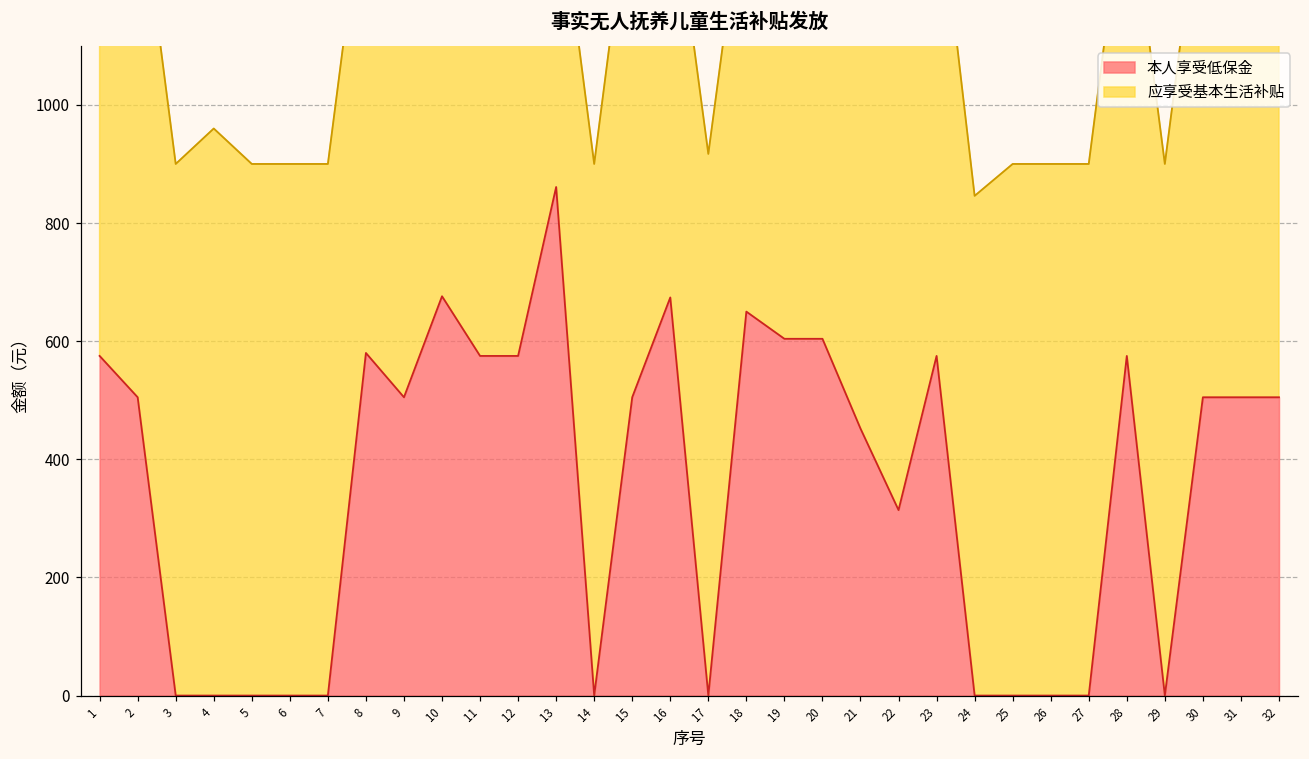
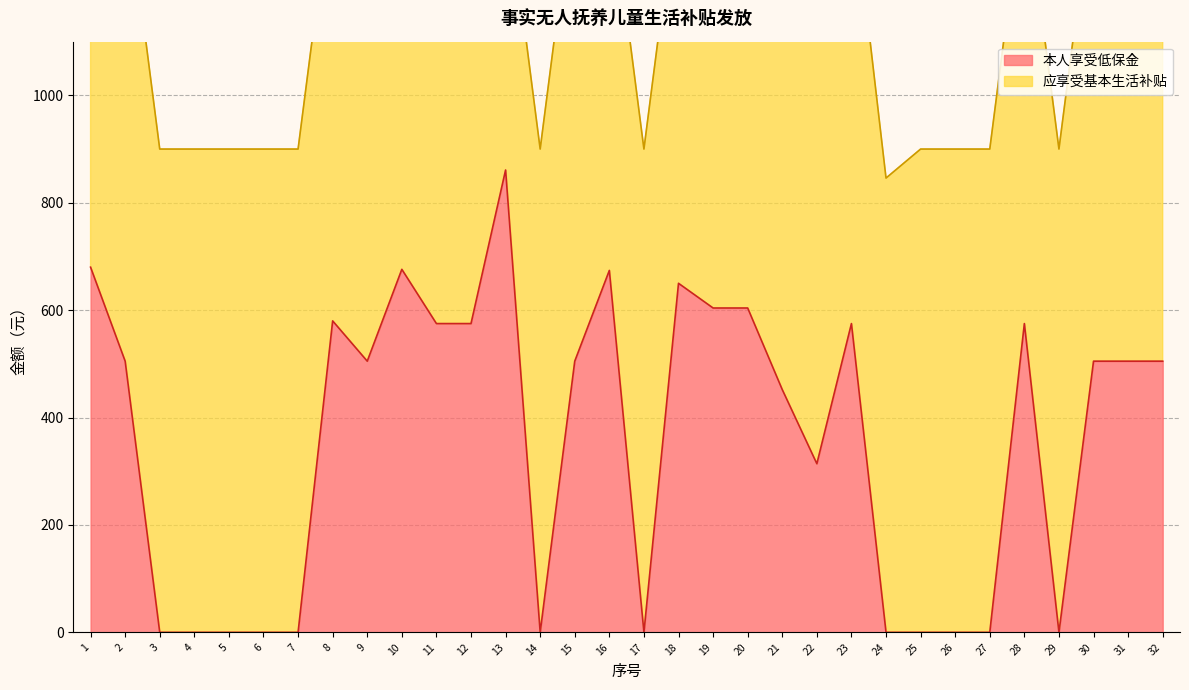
本人享受低保金, 1: 580 -> 680
应享受基本生活补贴, 4: 960 -> 900
应享受基本生活补贴, 17: 920 -> 900
